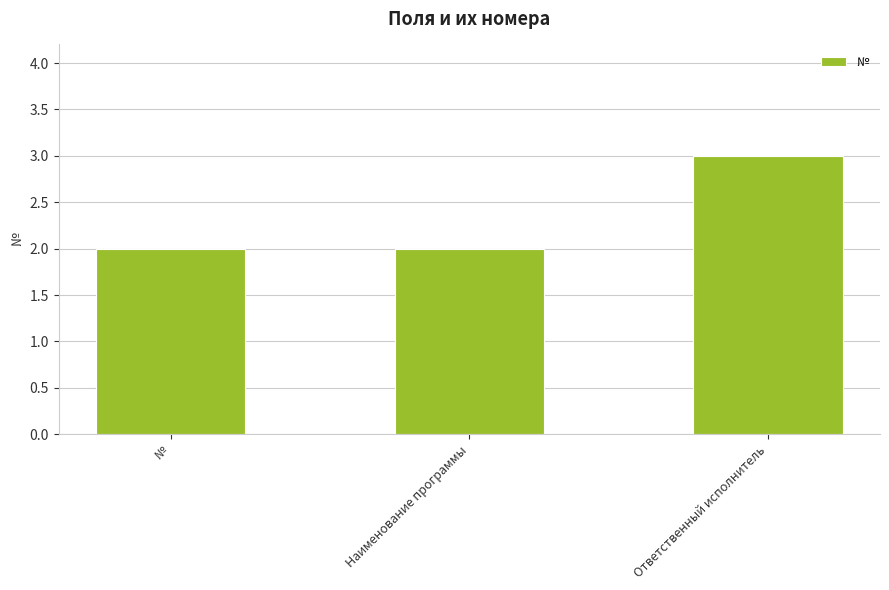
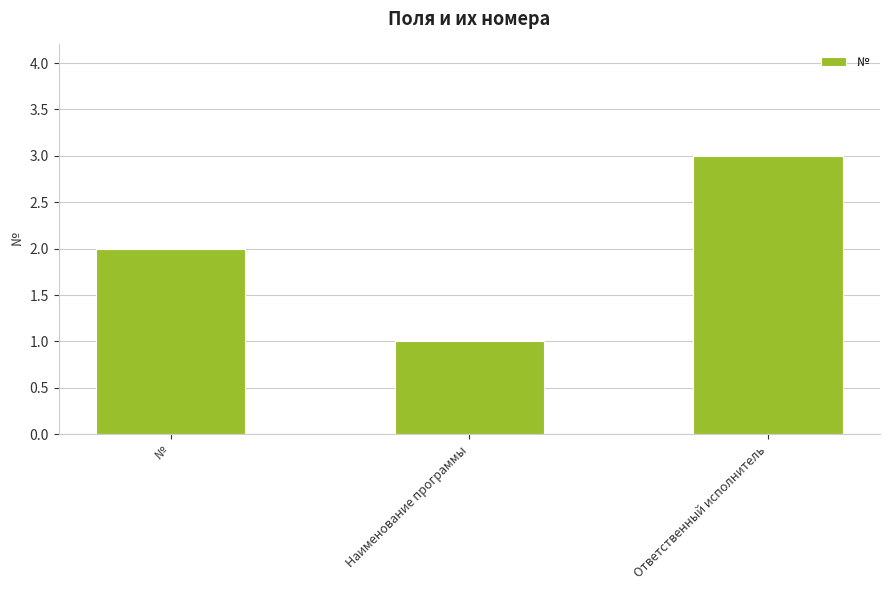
Наименование программы: 2 -> 1
